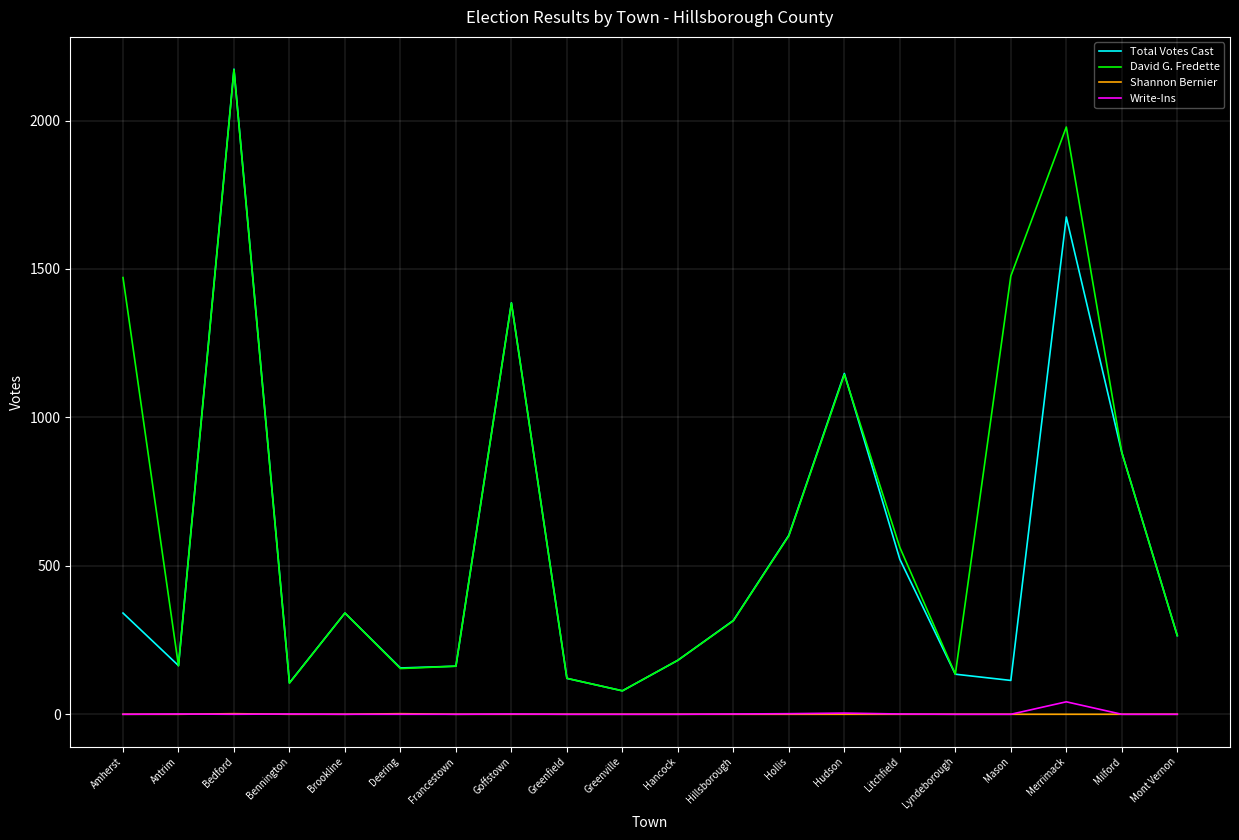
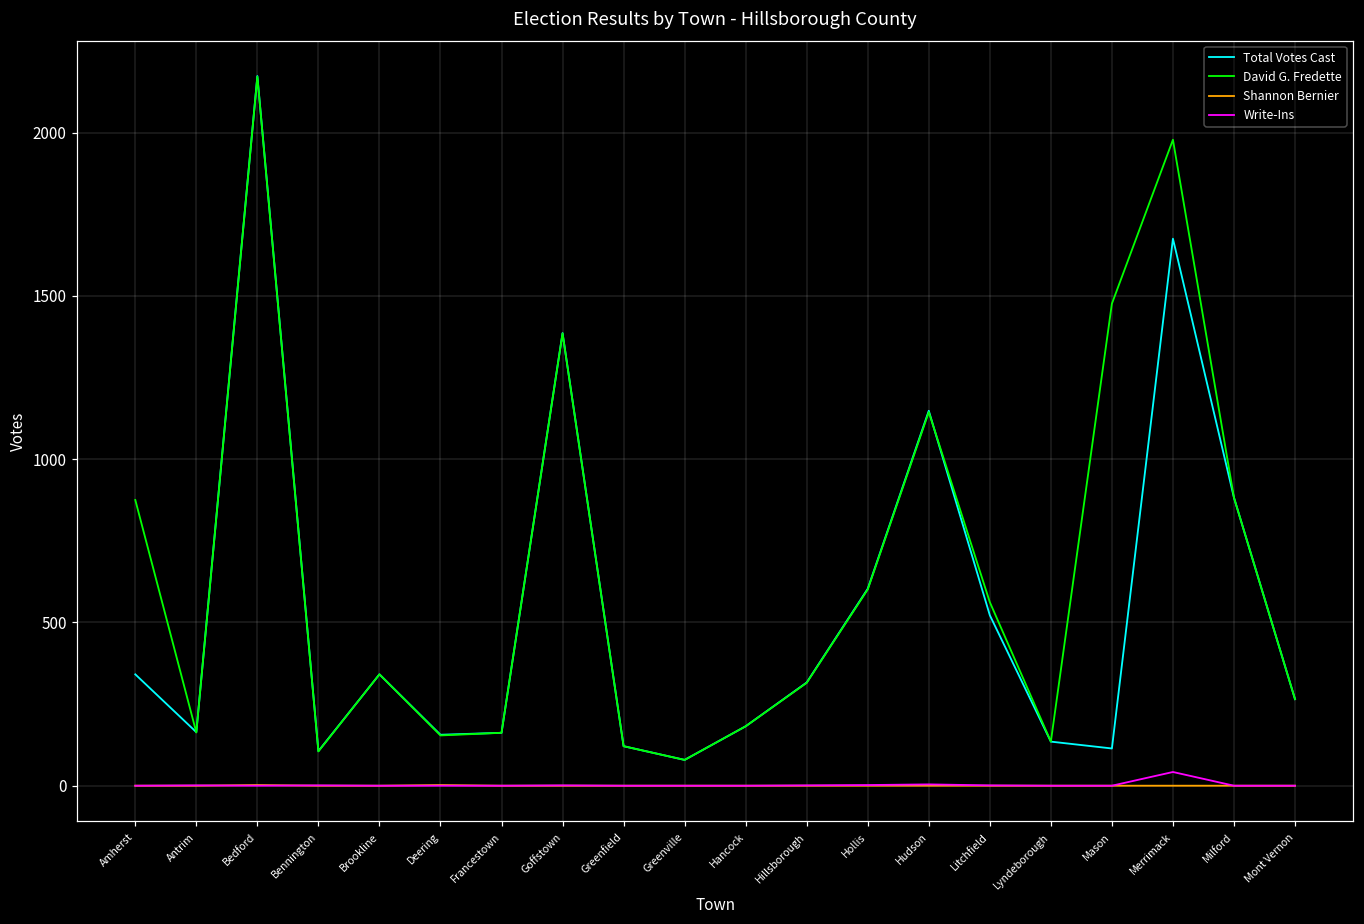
David G. Fredette, Amherst: 1470 -> 880
